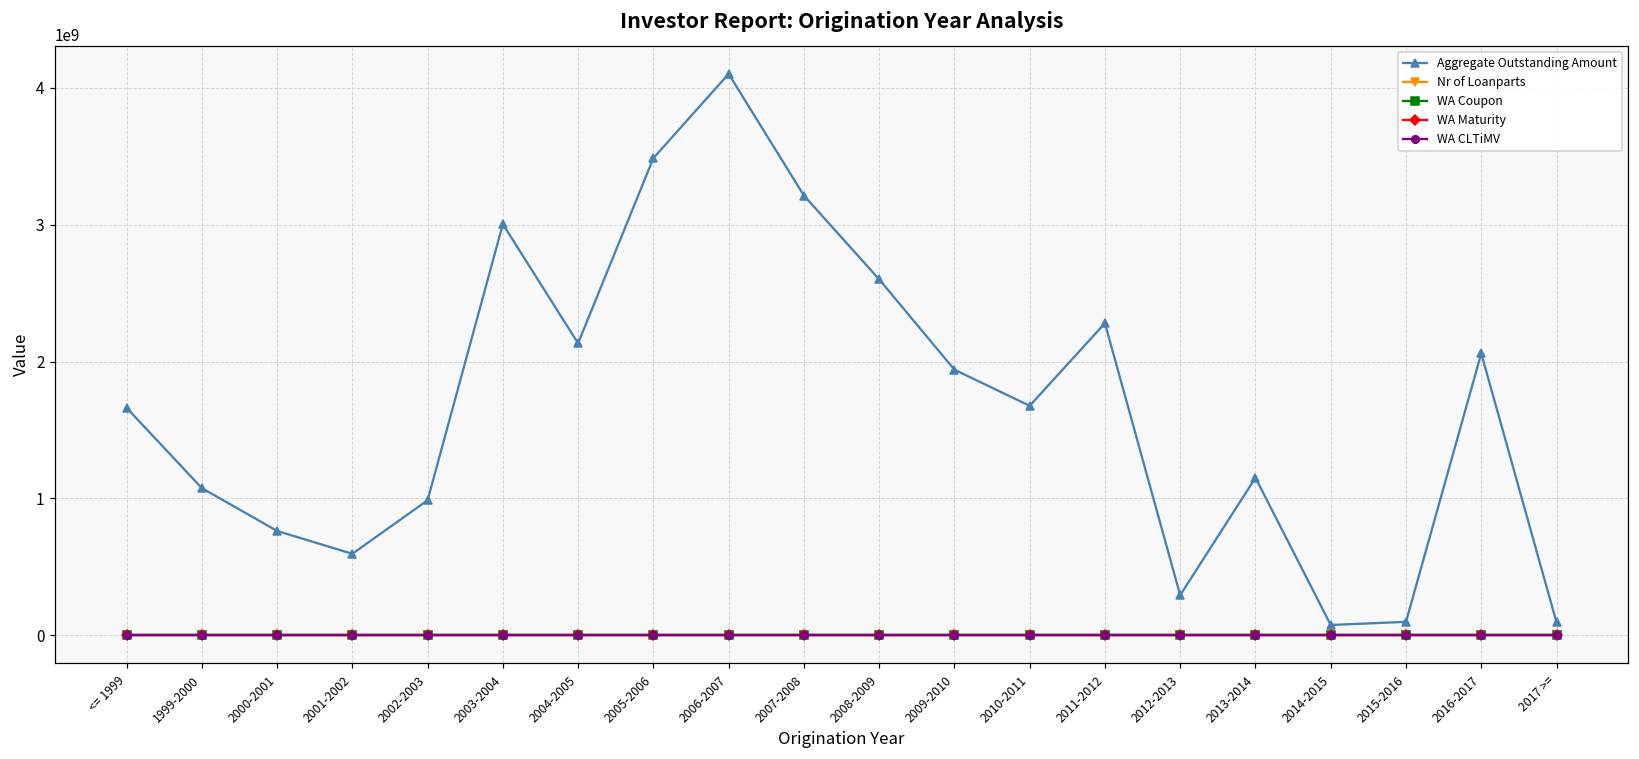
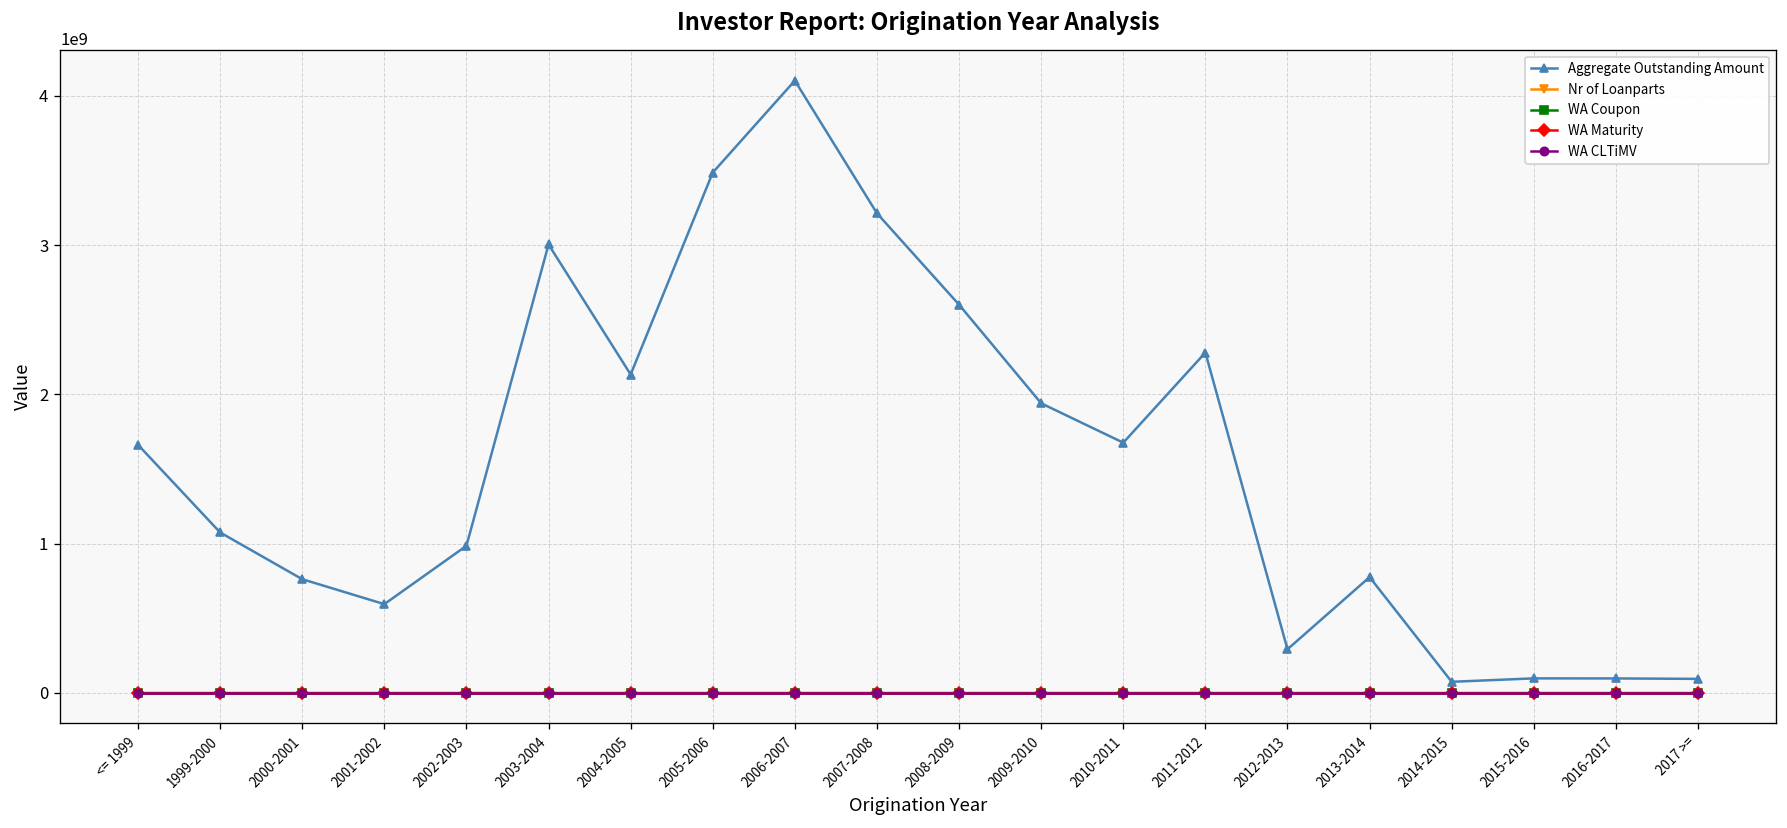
Aggregate Outstanding Amount, 2013-2014: 1150000000 -> 780000000
Aggregate Outstanding Amount, 2016-2017: 2060000000 -> 100000000
